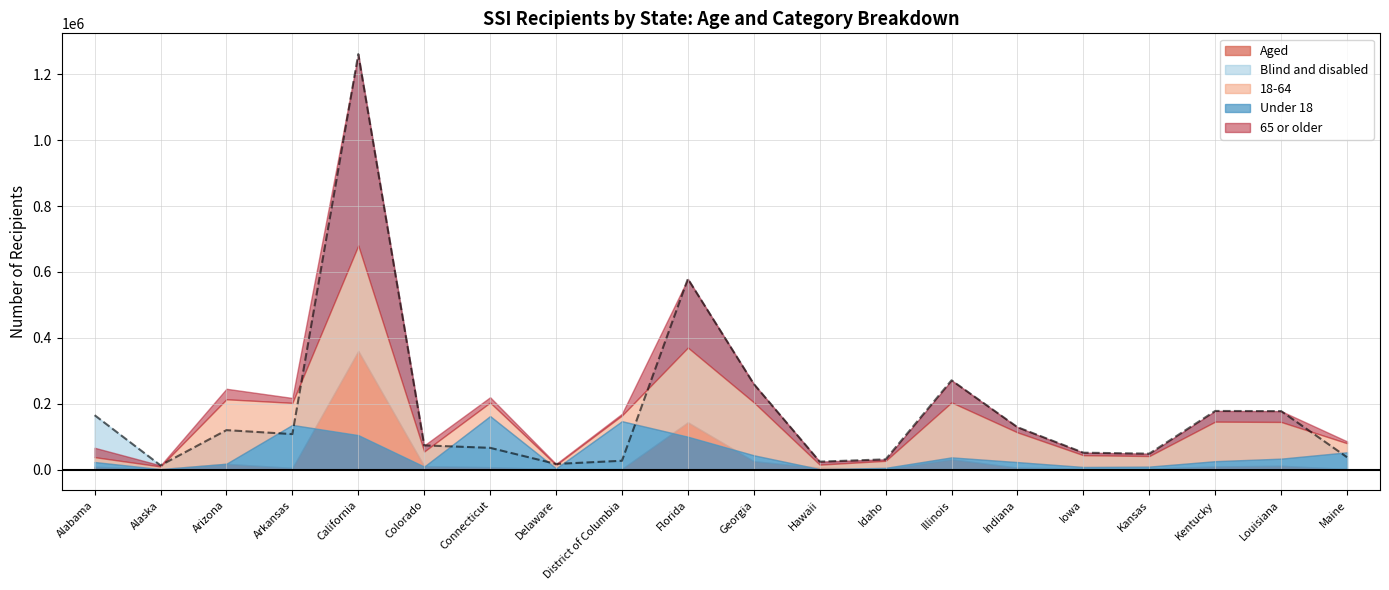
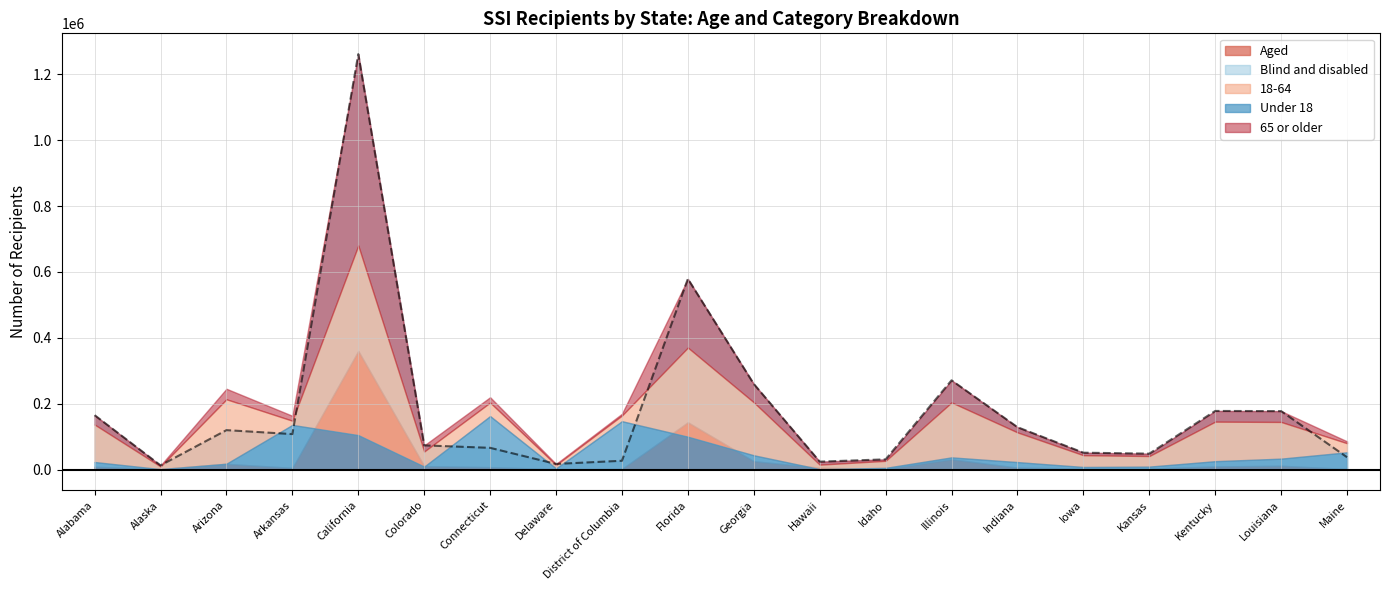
18-64, Alabama: 10000 -> 110000
18-64, Arkansas: 70000 -> 10000
